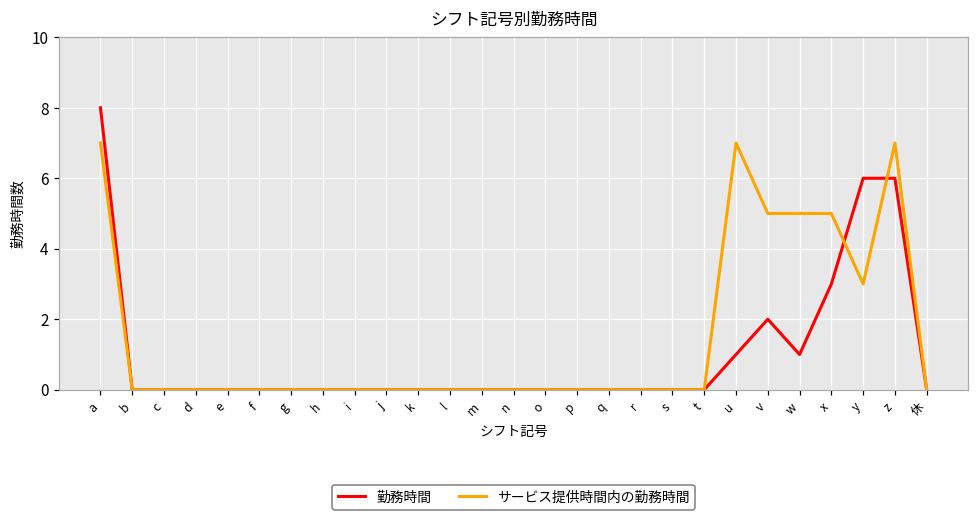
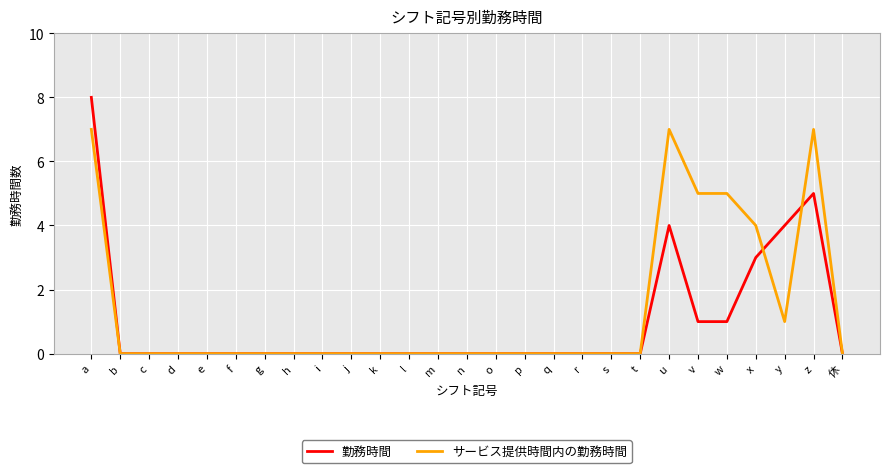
勤務時間, u: 1 -> 4
勤務時間, v: 2 -> 1
サービス提供時間内の勤務時間, x: 5 -> 4
勤務時間, y: 6 -> 4
サービス提供時間内の勤務時間, y: 3 -> 1
勤務時間, z: 6 -> 5
